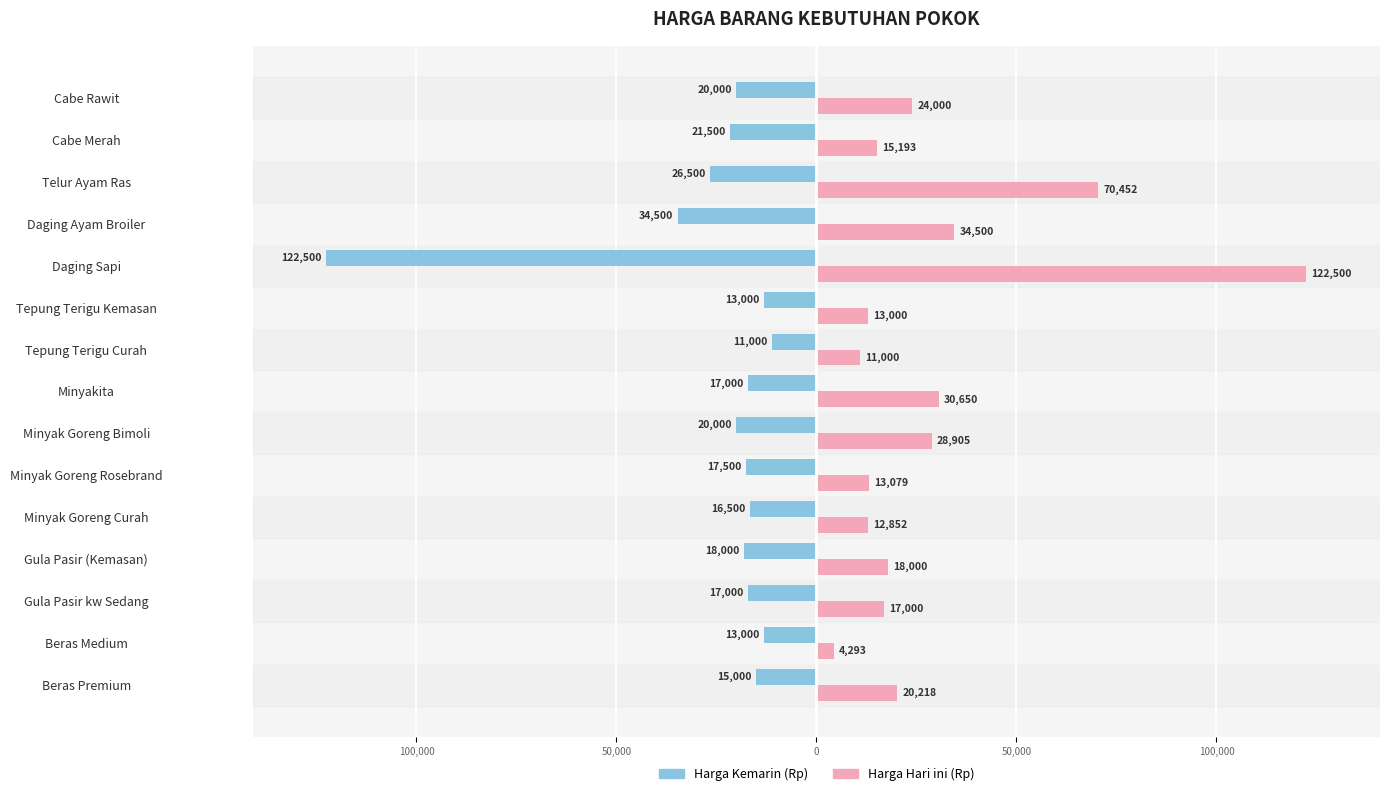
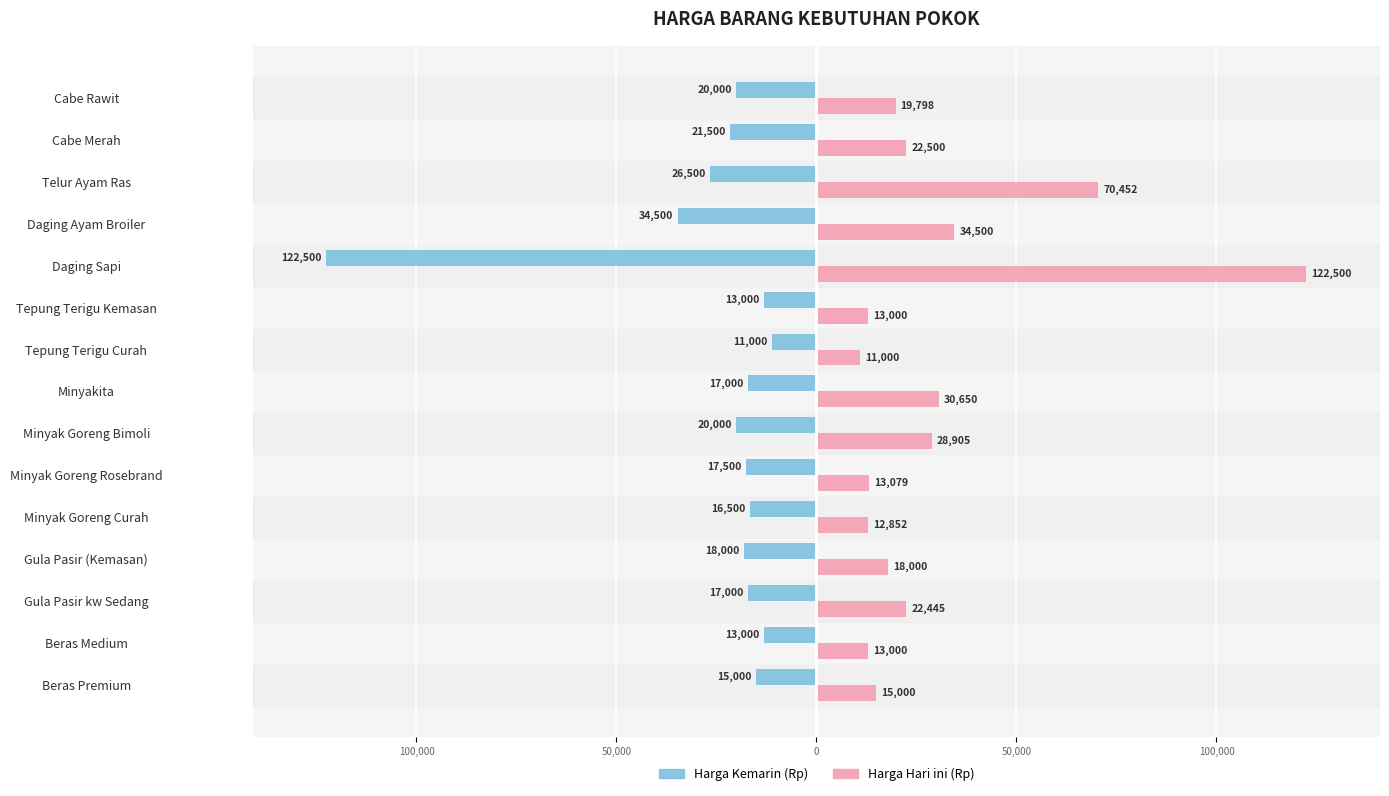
Harga Hari ini (Rp), Cabe Rawit: 24,000 -> 19,798
Harga Hari ini (Rp), Cabe Merah: 15,193 -> 22,500
Harga Hari ini (Rp), Gula Pasir kw Sedang: 17,000 -> 22,445
Harga Hari ini (Rp), Beras Medium: 4,293 -> 13,000
Harga Hari ini (Rp), Beras Premium: 20,218 -> 15,000
